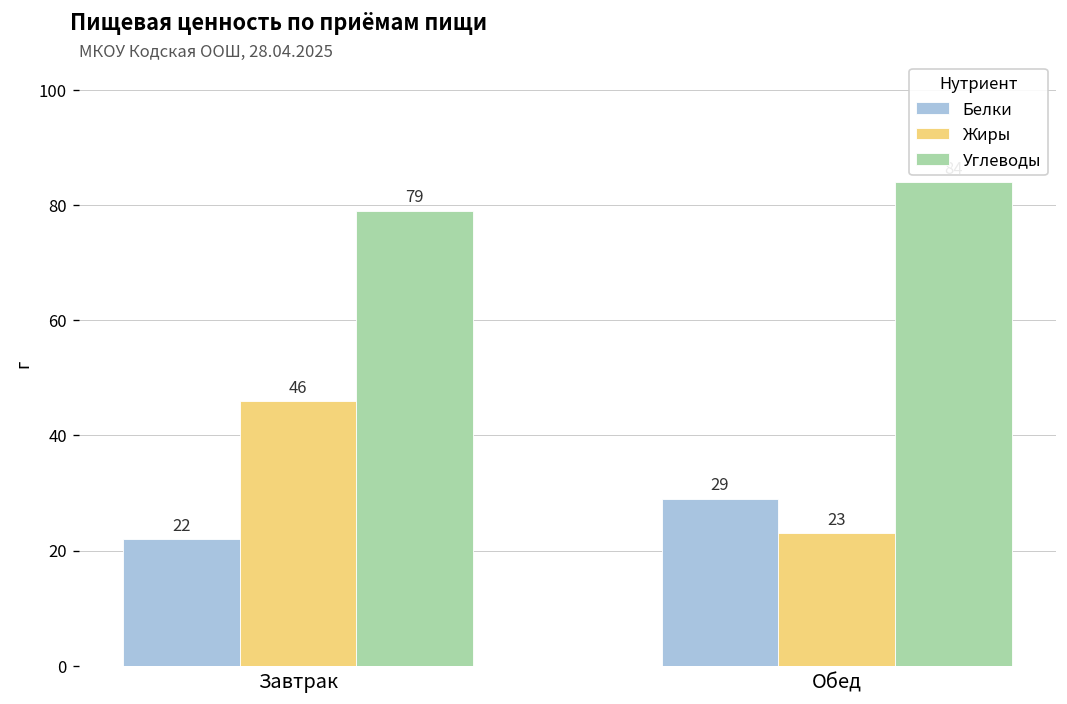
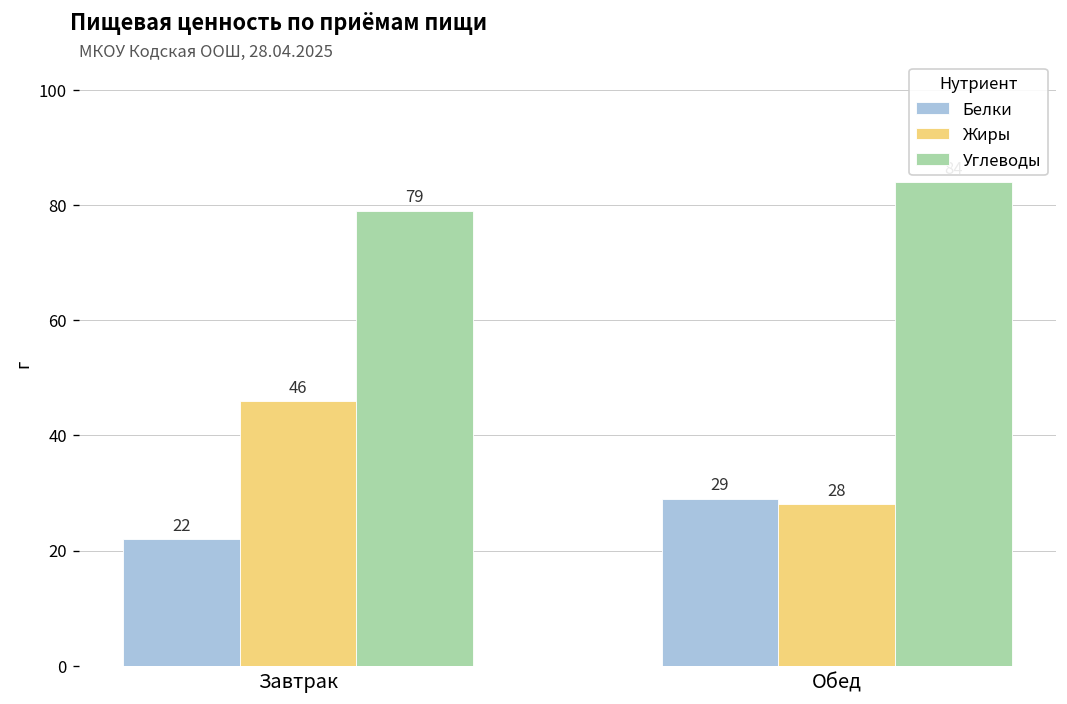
Жиры, Обед: 23 -> 28
